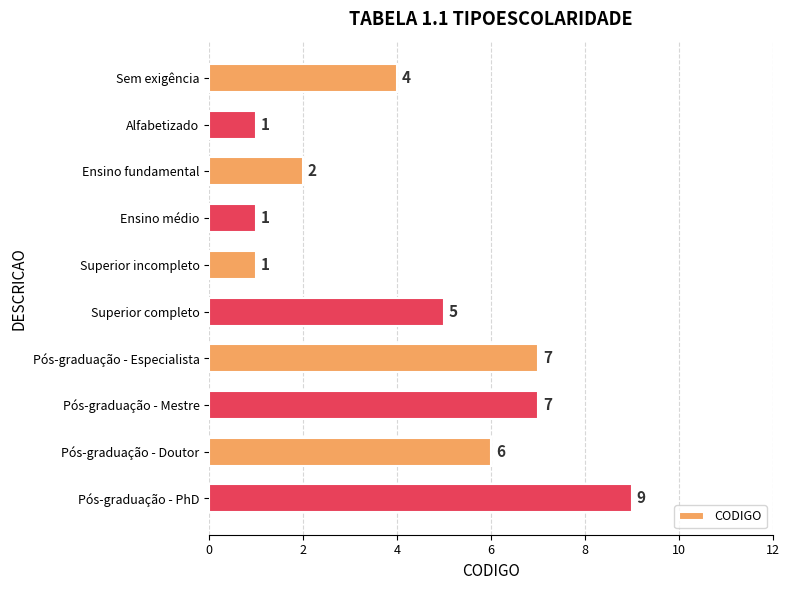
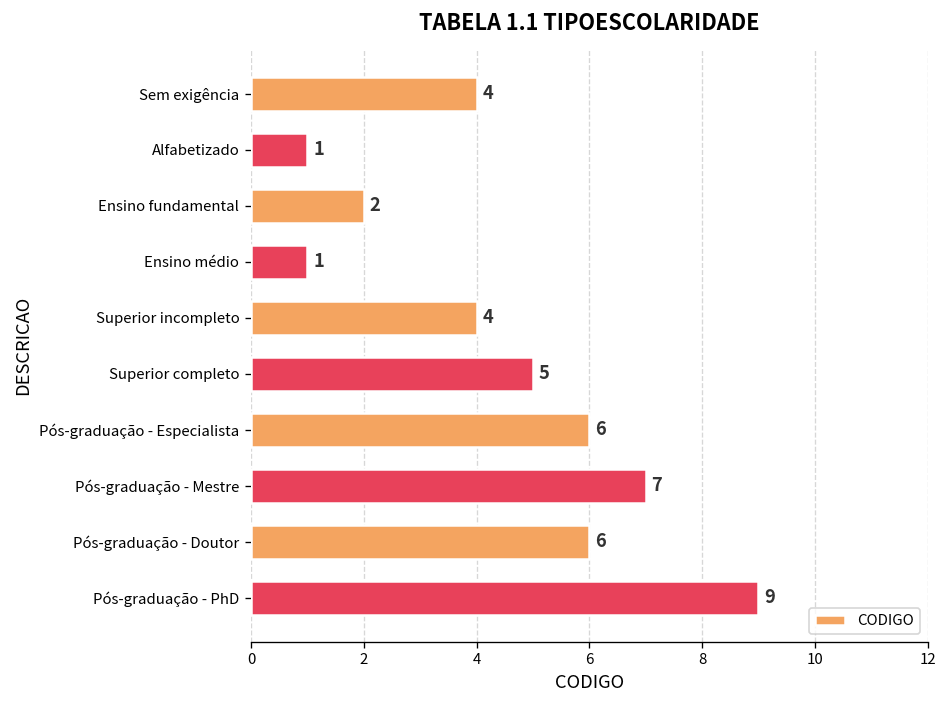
Superior incompleto: 1 -> 4
Pós-graduação - Especialista: 7 -> 6
